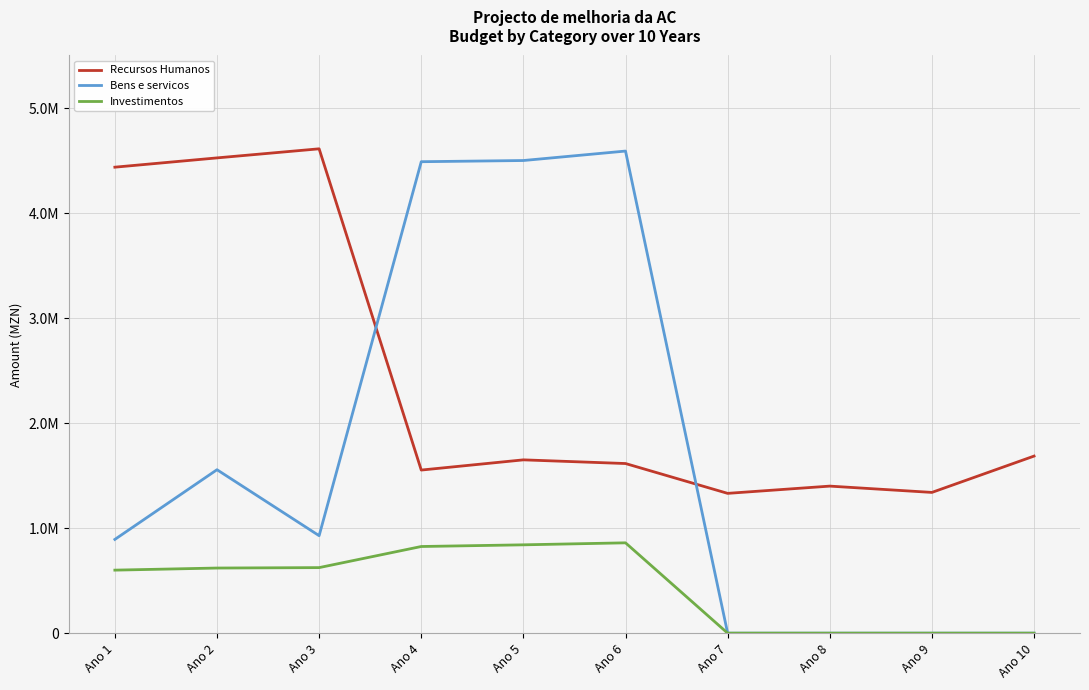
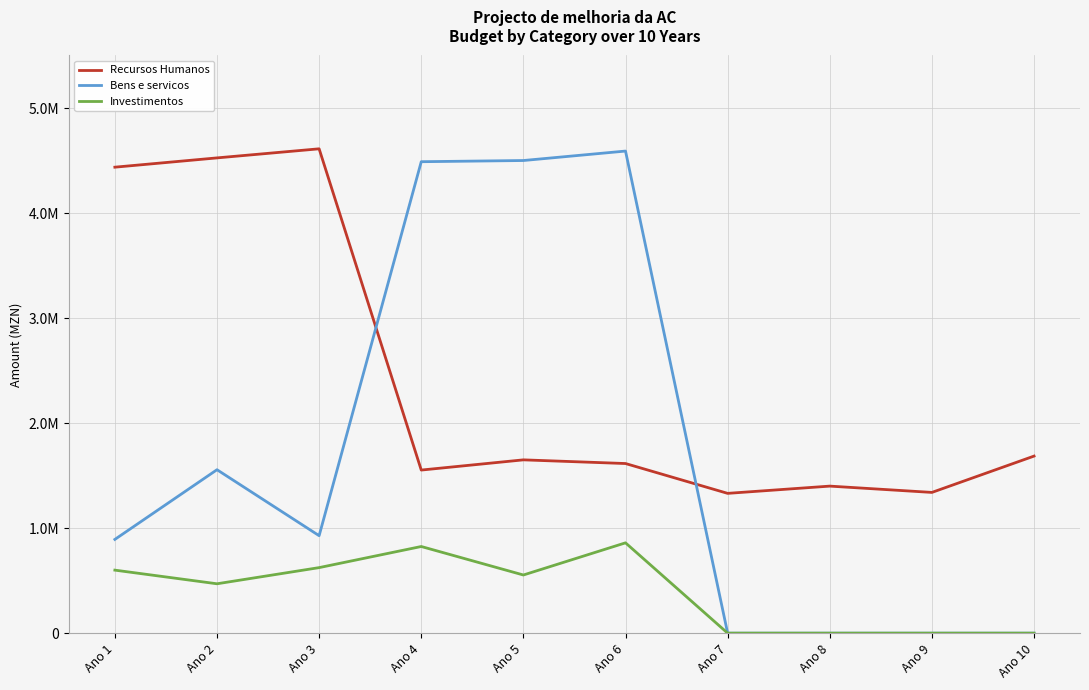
Investimentos, Ano 2: 620000 -> 470000
Investimentos, Ano 5: 840000 -> 550000
